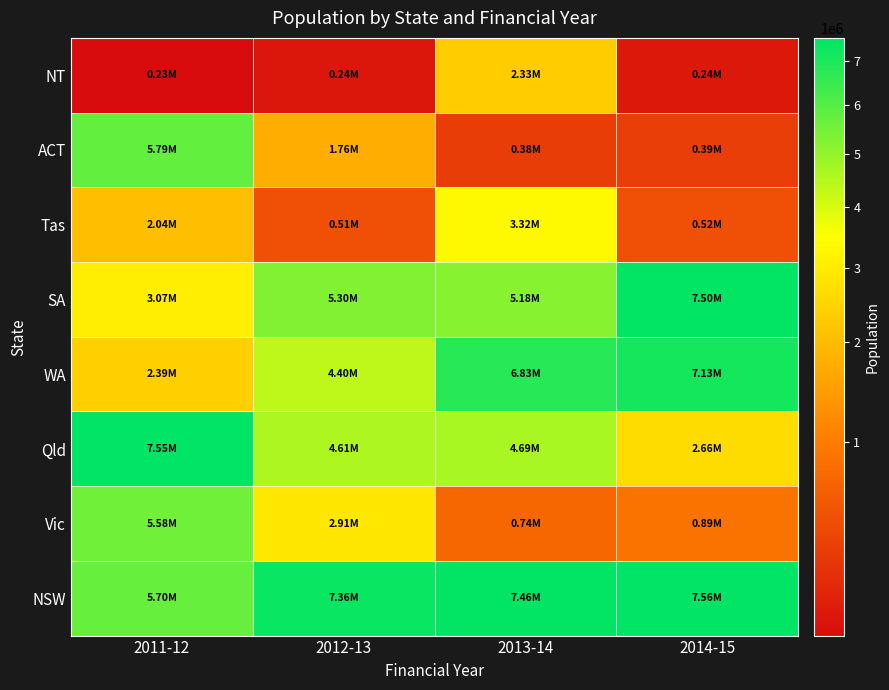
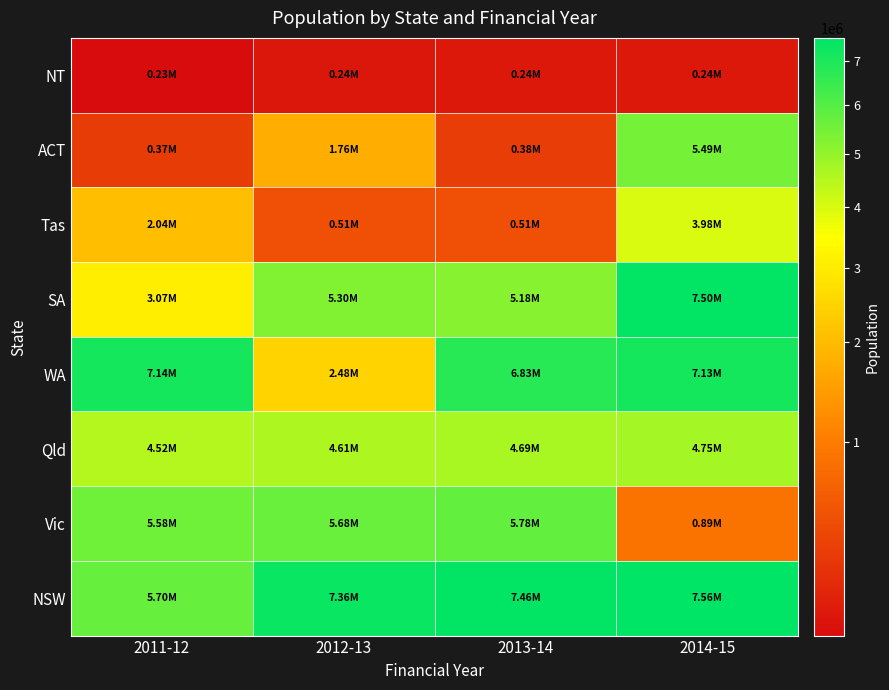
NT, 2013-14: 2.33M -> 0.24M
ACT, 2011-12: 5.79M -> 0.37M
ACT, 2014-15: 0.39M -> 5.49M
Tas, 2013-14: 3.32M -> 0.51M
Tas, 2014-15: 0.52M -> 3.98M
WA, 2011-12: 2.39M -> 7.14M
WA, 2012-13: 4.40M -> 2.48M
Qld, 2011-12: 7.55M -> 4.52M
Qld, 2014-15: 2.66M -> 4.75M
Vic, 2012-13: 2.91M -> 5.68M
Vic, 2013-14: 0.74M -> 5.78M
